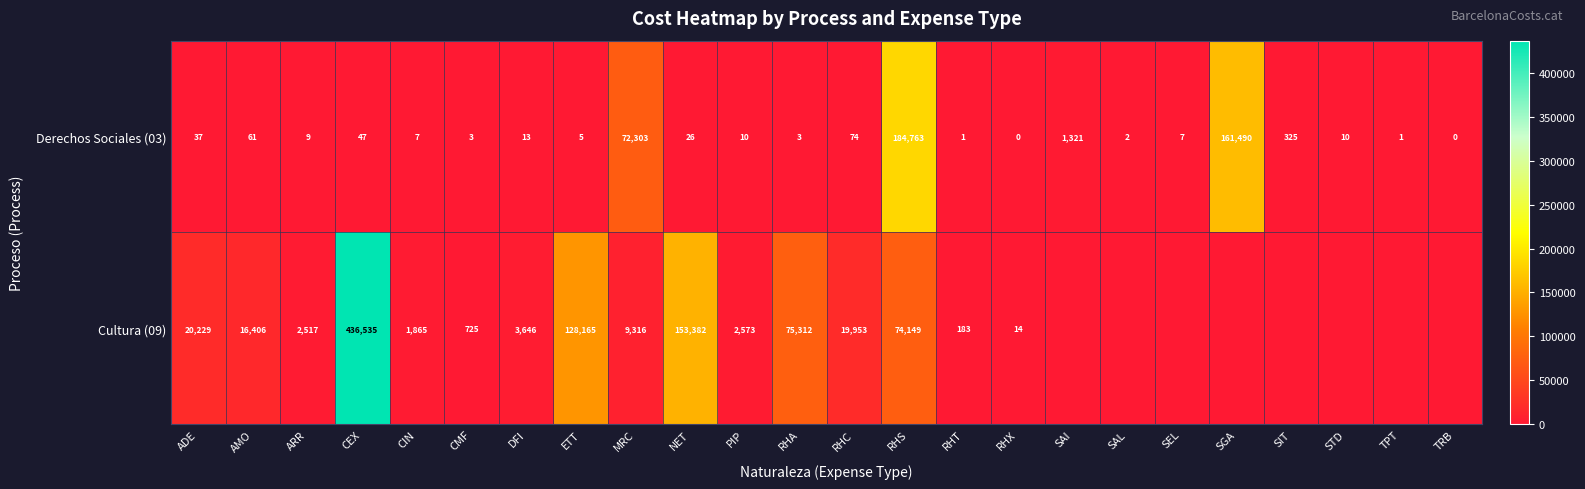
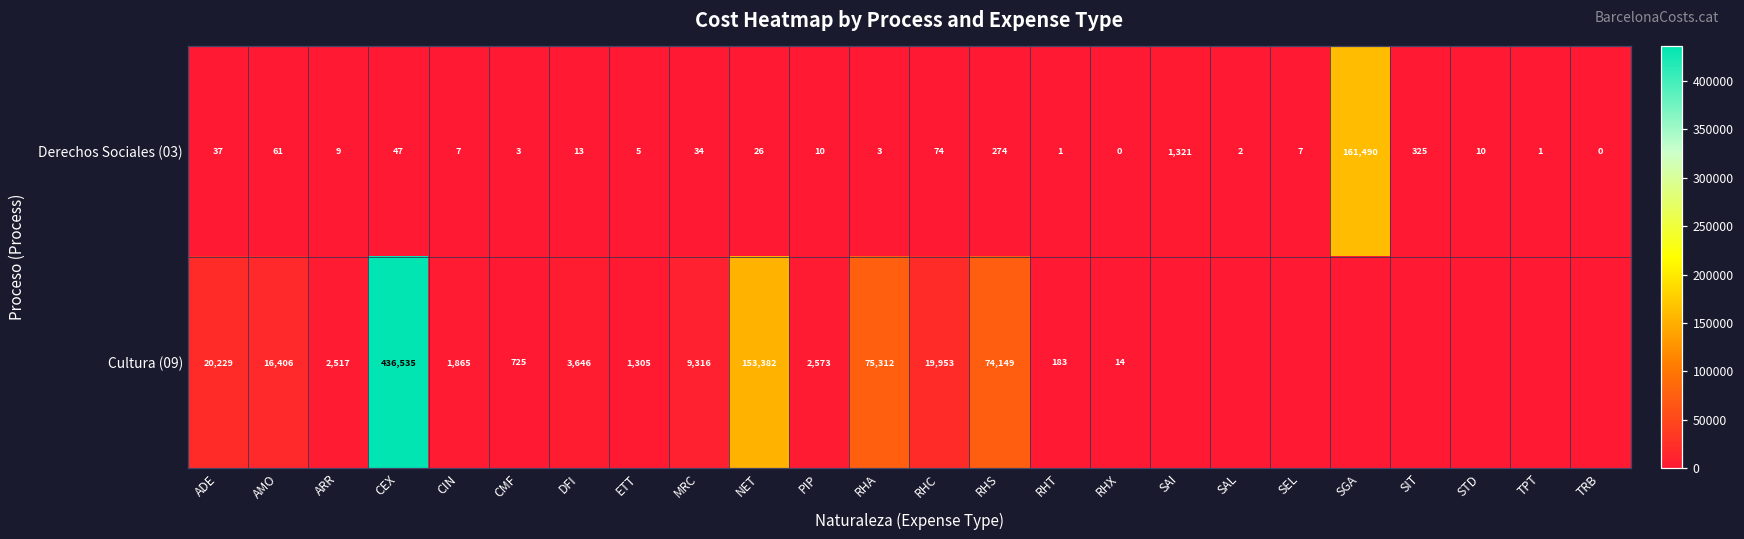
Derechos Sociales (03), MRC: 72,303 -> 34
Derechos Sociales (03), RHS: 184,763 -> 274
Cultura (09), ETT: 128,165 -> 1,305
